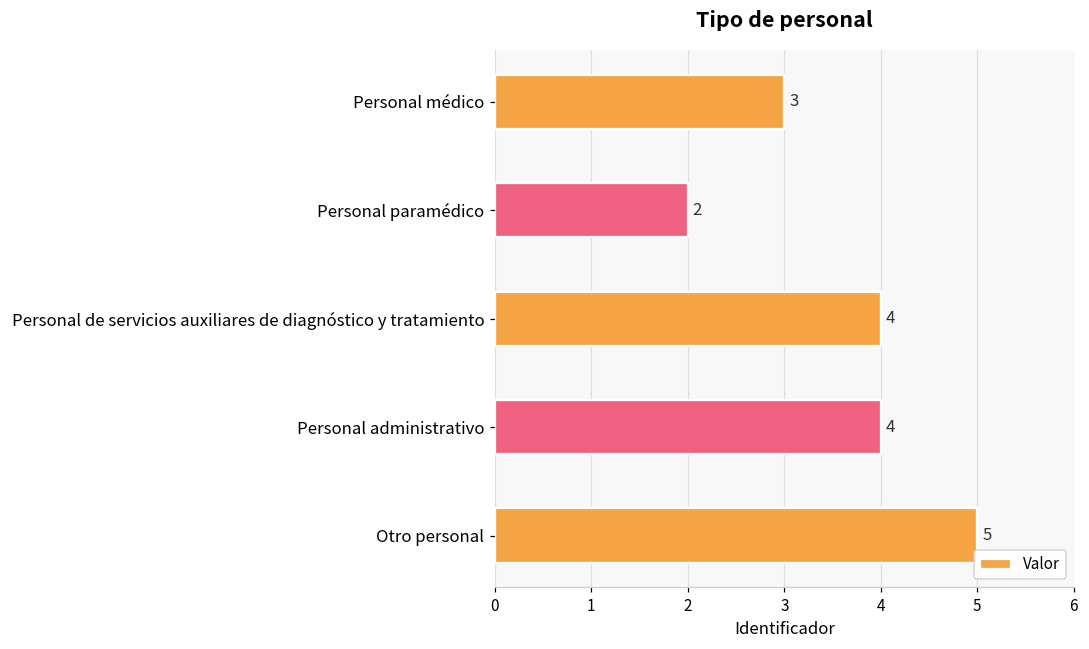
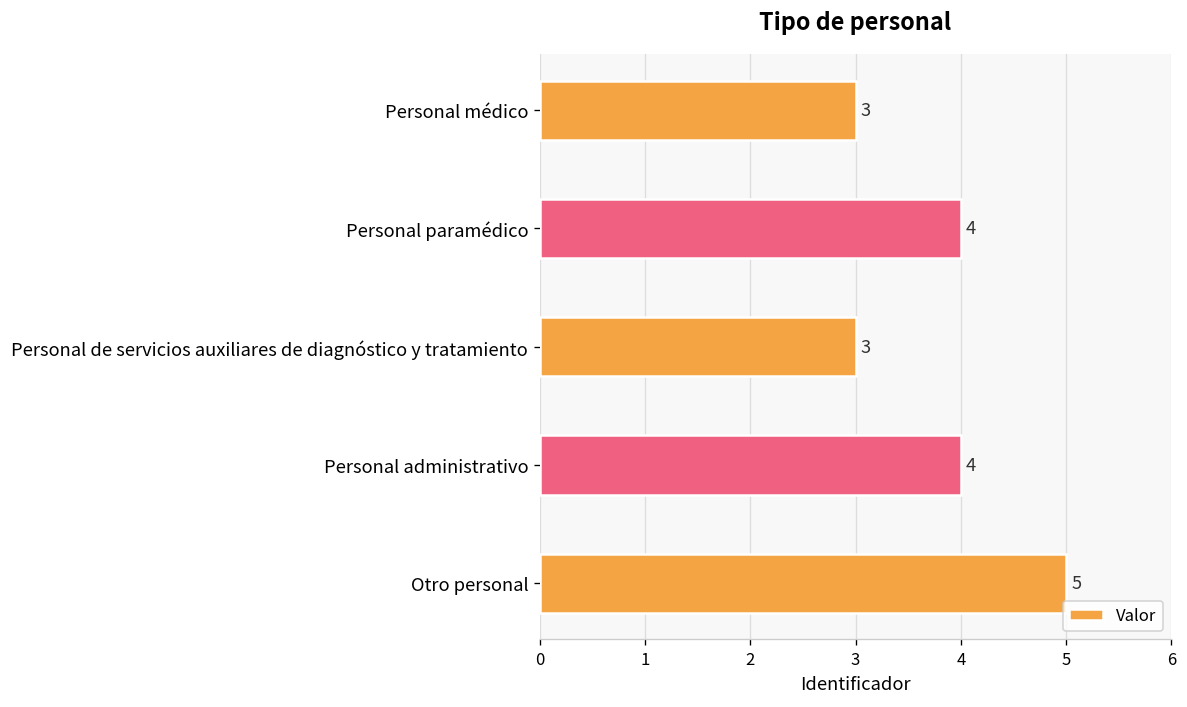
Personal paramédico: 2 -> 4
Personal de servicios auxiliares de diagnóstico y tratamiento: 4 -> 3
